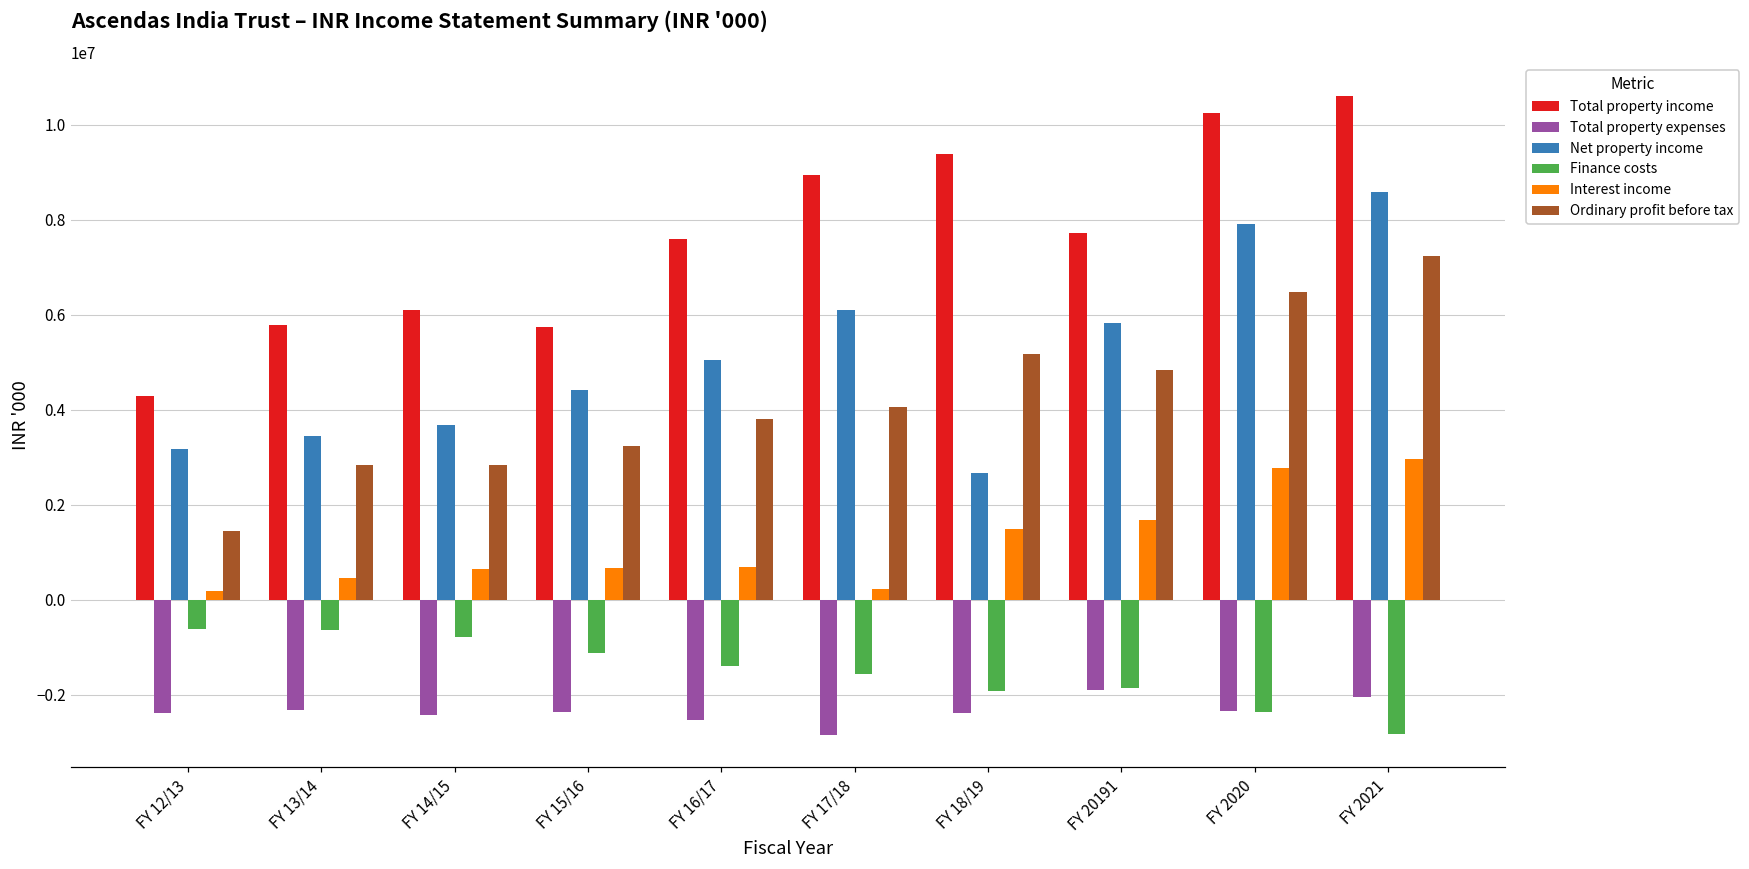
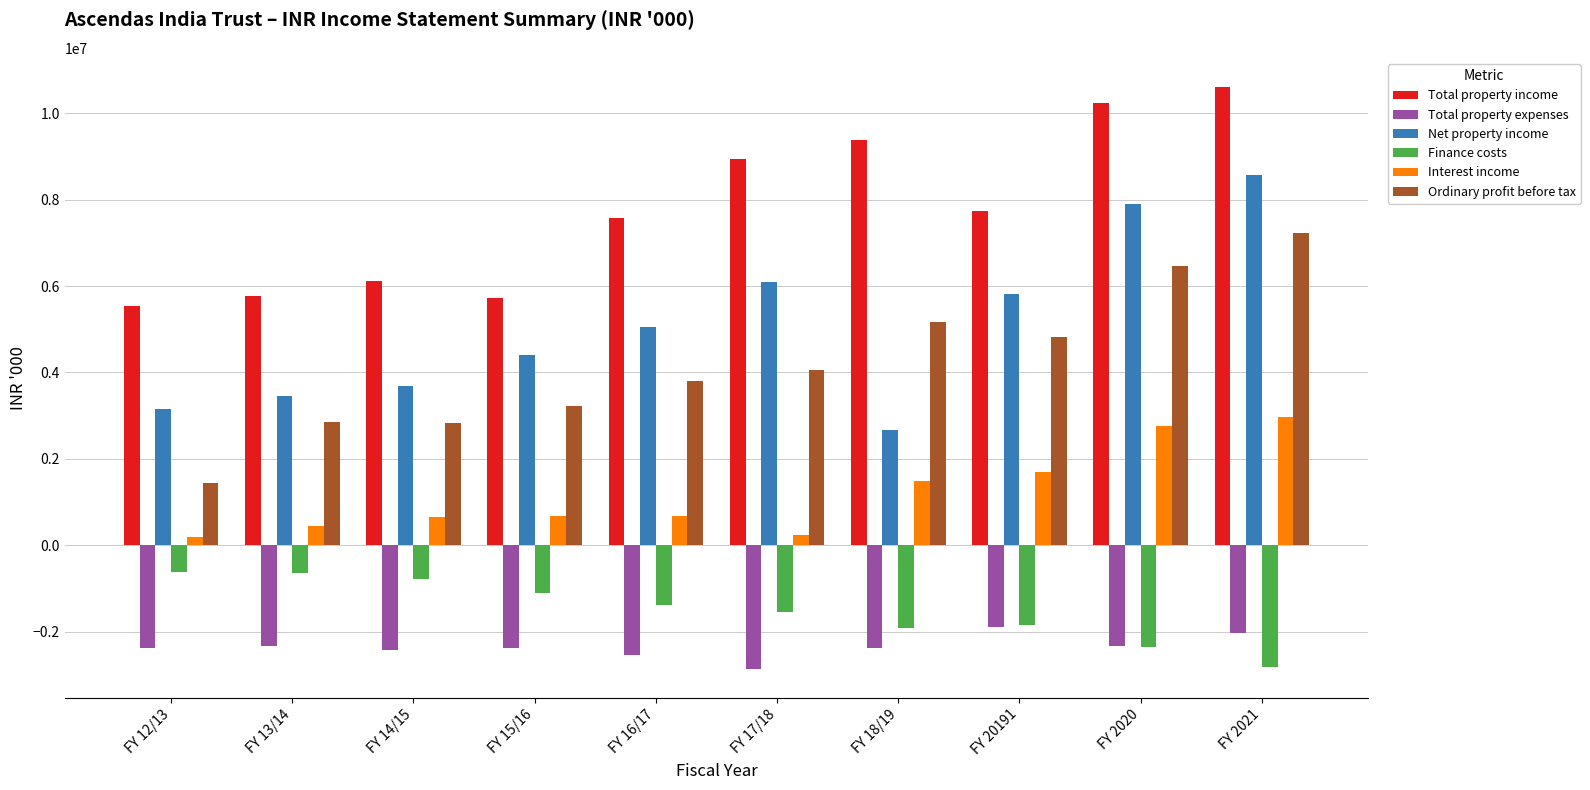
Total property income, FY 12/13: 4300000 -> 5500000
